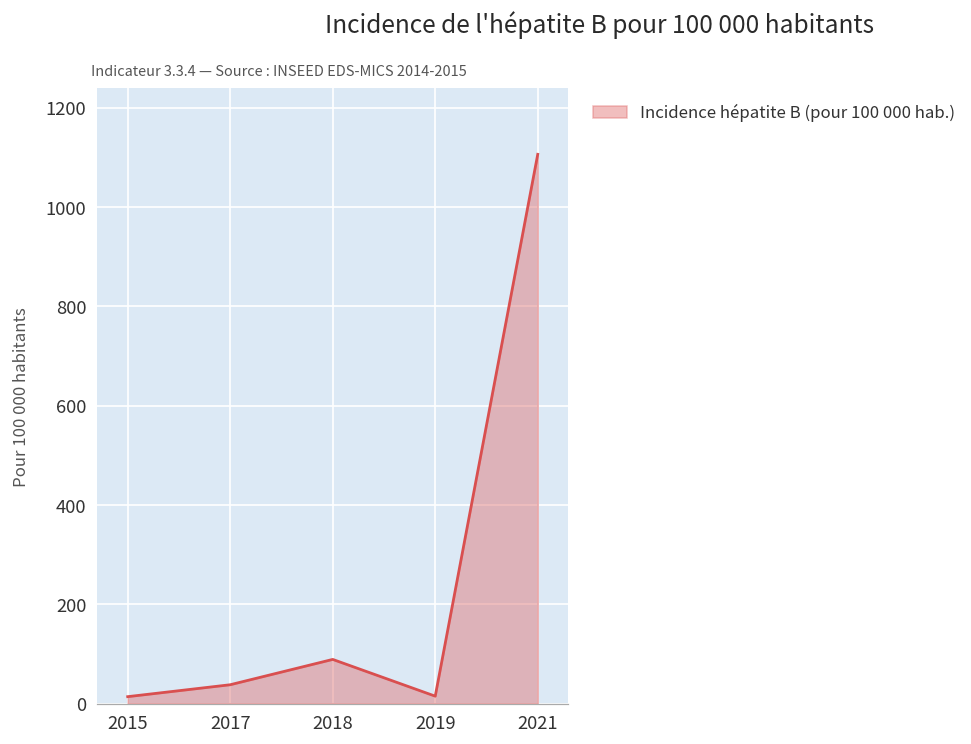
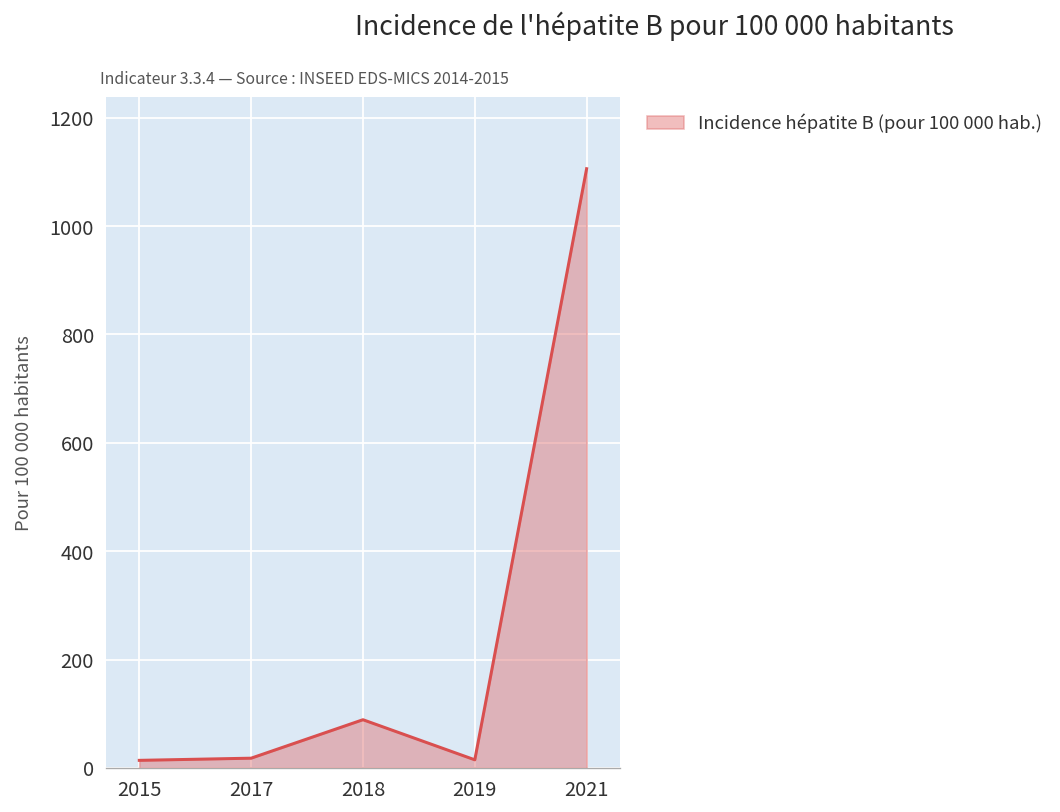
2017: 40 -> 20
